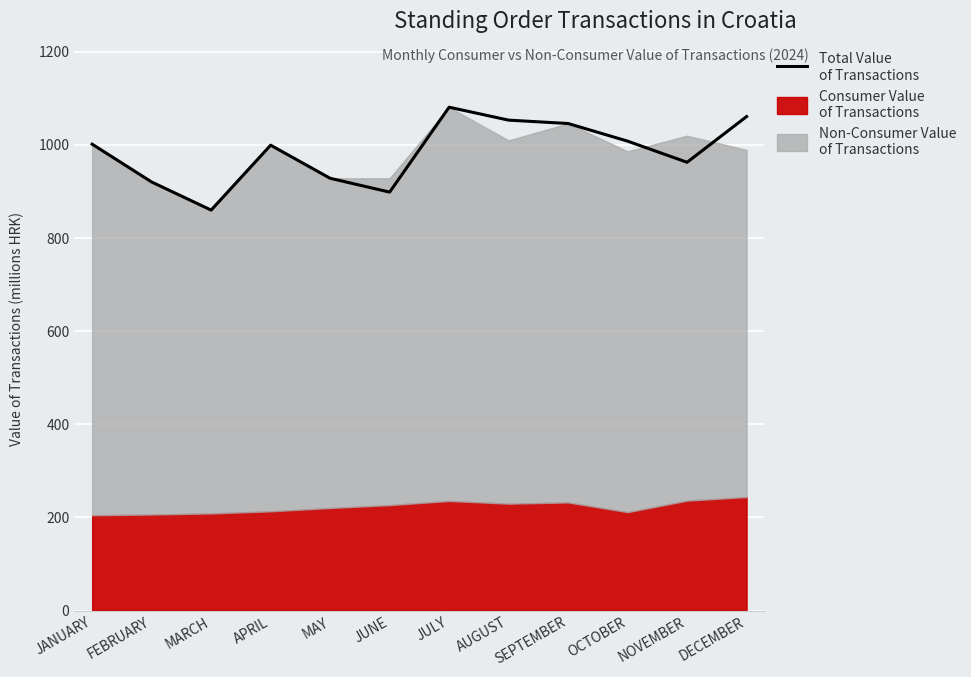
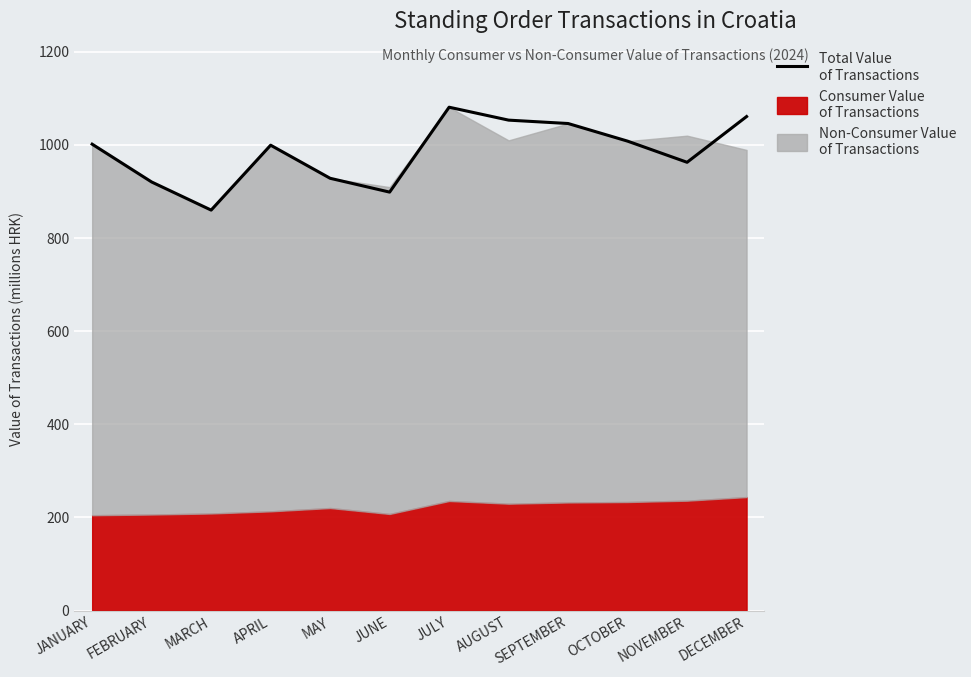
Consumer Value of Transactions, JUNE: 230 -> 210
Consumer Value of Transactions, OCTOBER: 210 -> 230
